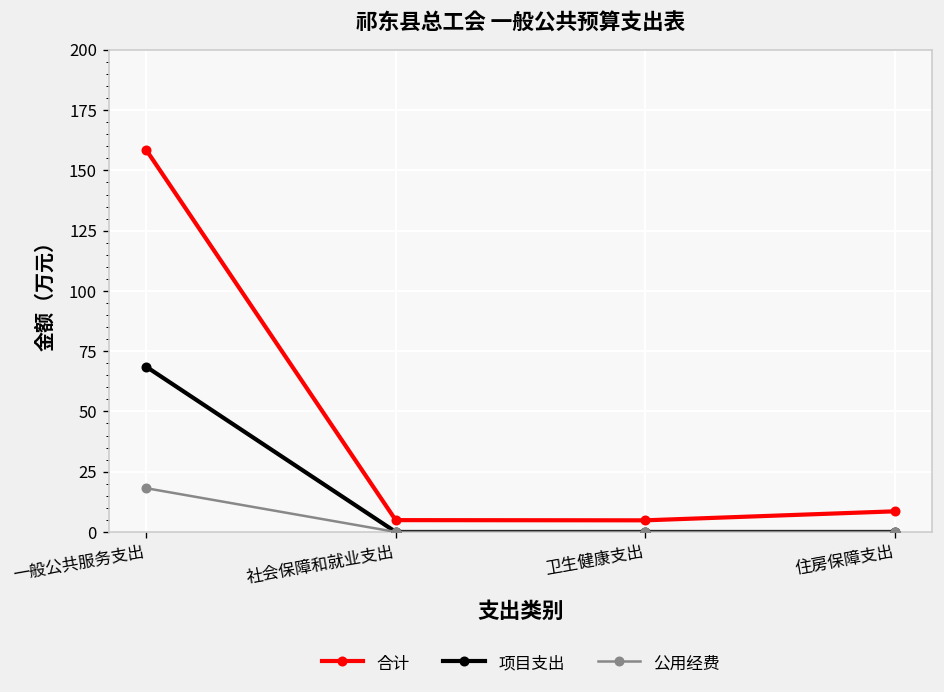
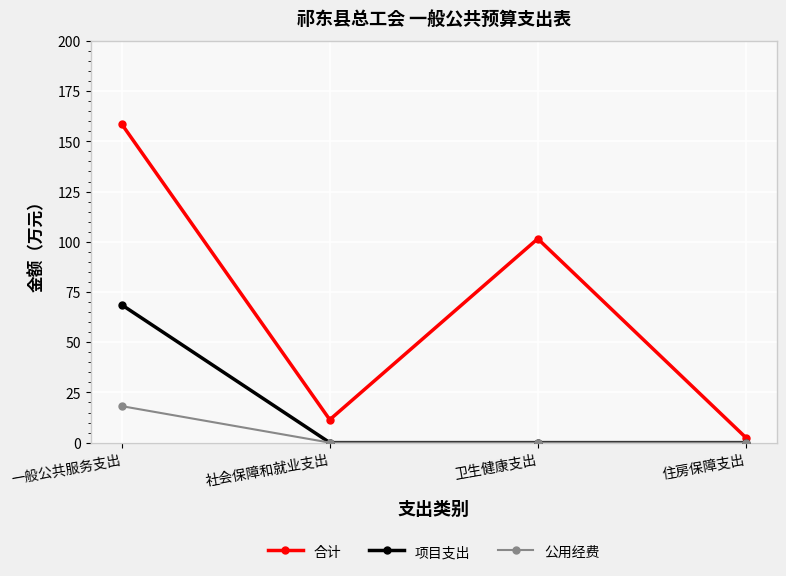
合计, 社会保障和就业支出: 5 -> 11
合计, 卫生健康支出: 5 -> 102
合计, 住房保障支出: 9 -> 3
